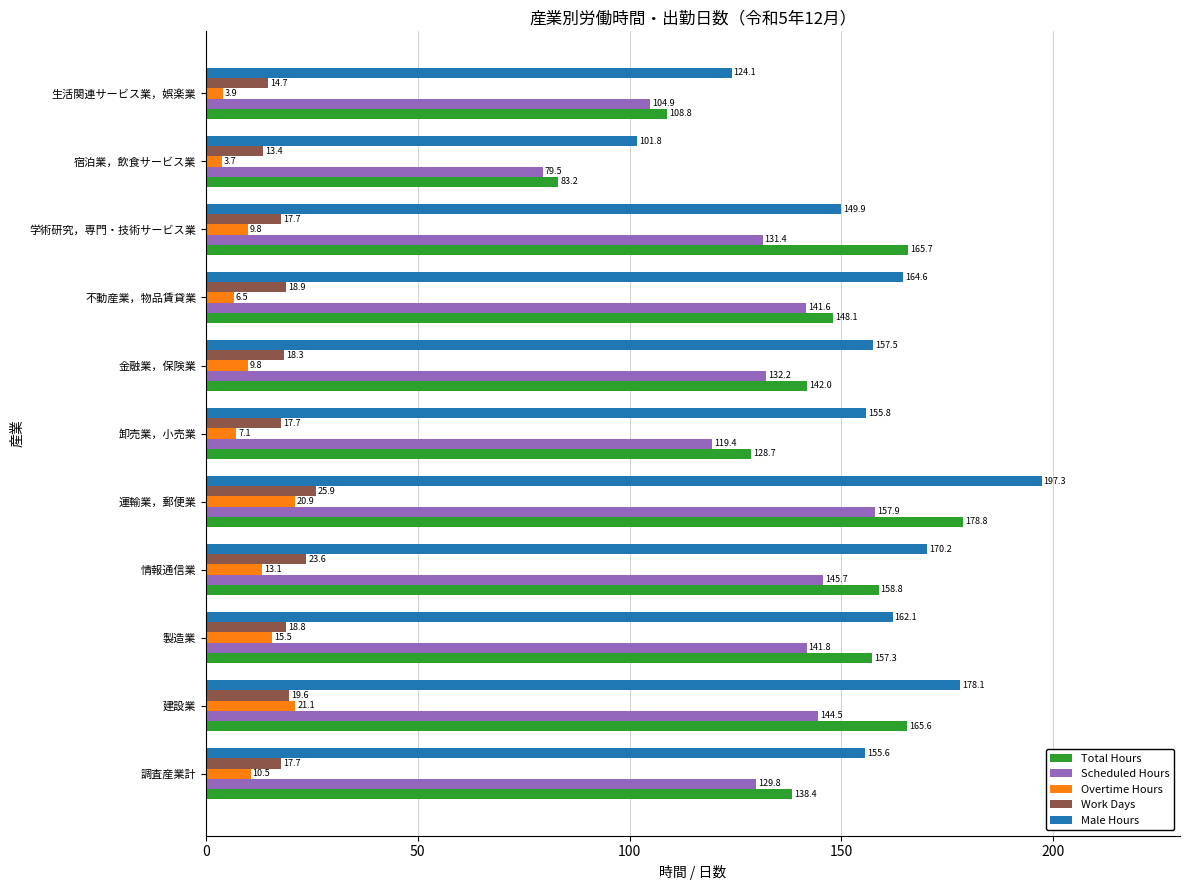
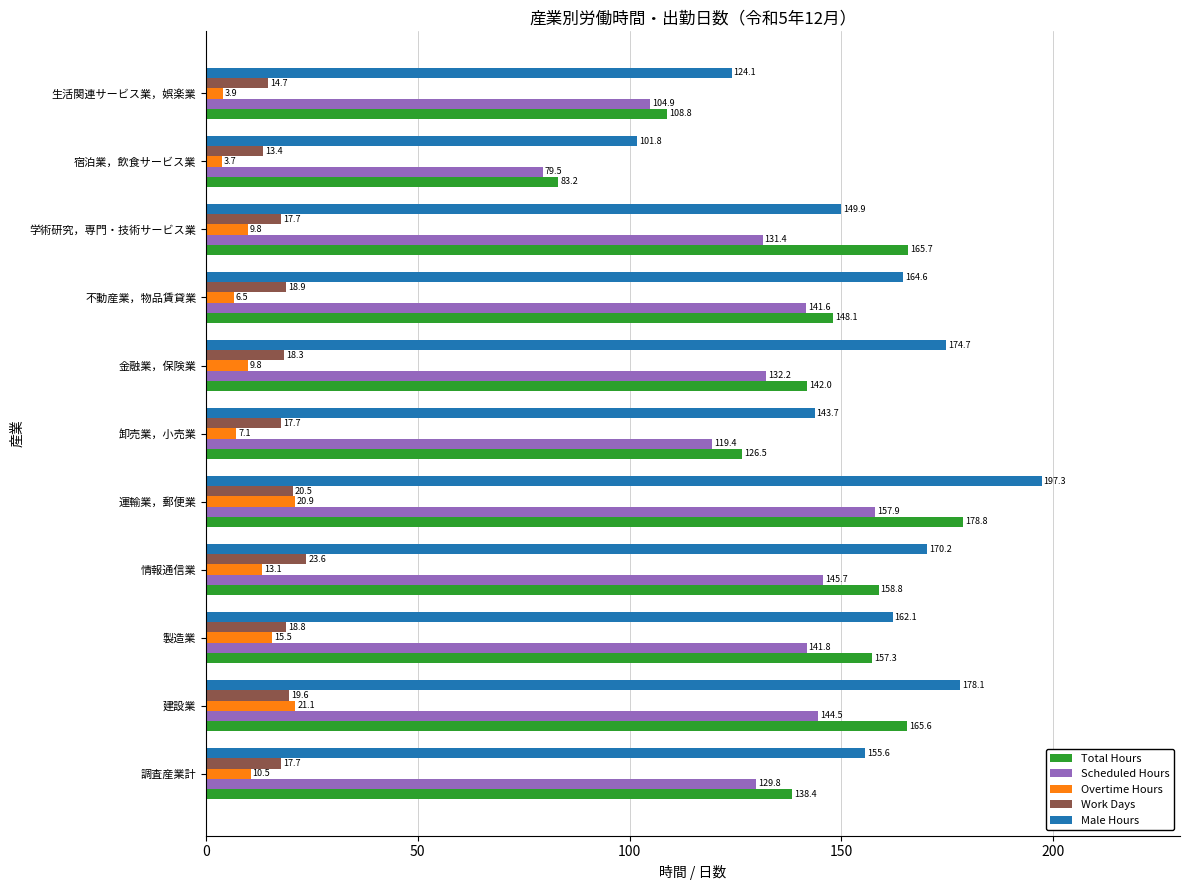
Male Hours, 金融業，保険業: 157.5 -> 174.7
Male Hours, 卸売業，小売業: 155.8 -> 143.7
Total Hours, 卸売業，小売業: 128.7 -> 126.5
Work Days, 運輸業，郵便業: 25.9 -> 20.5
